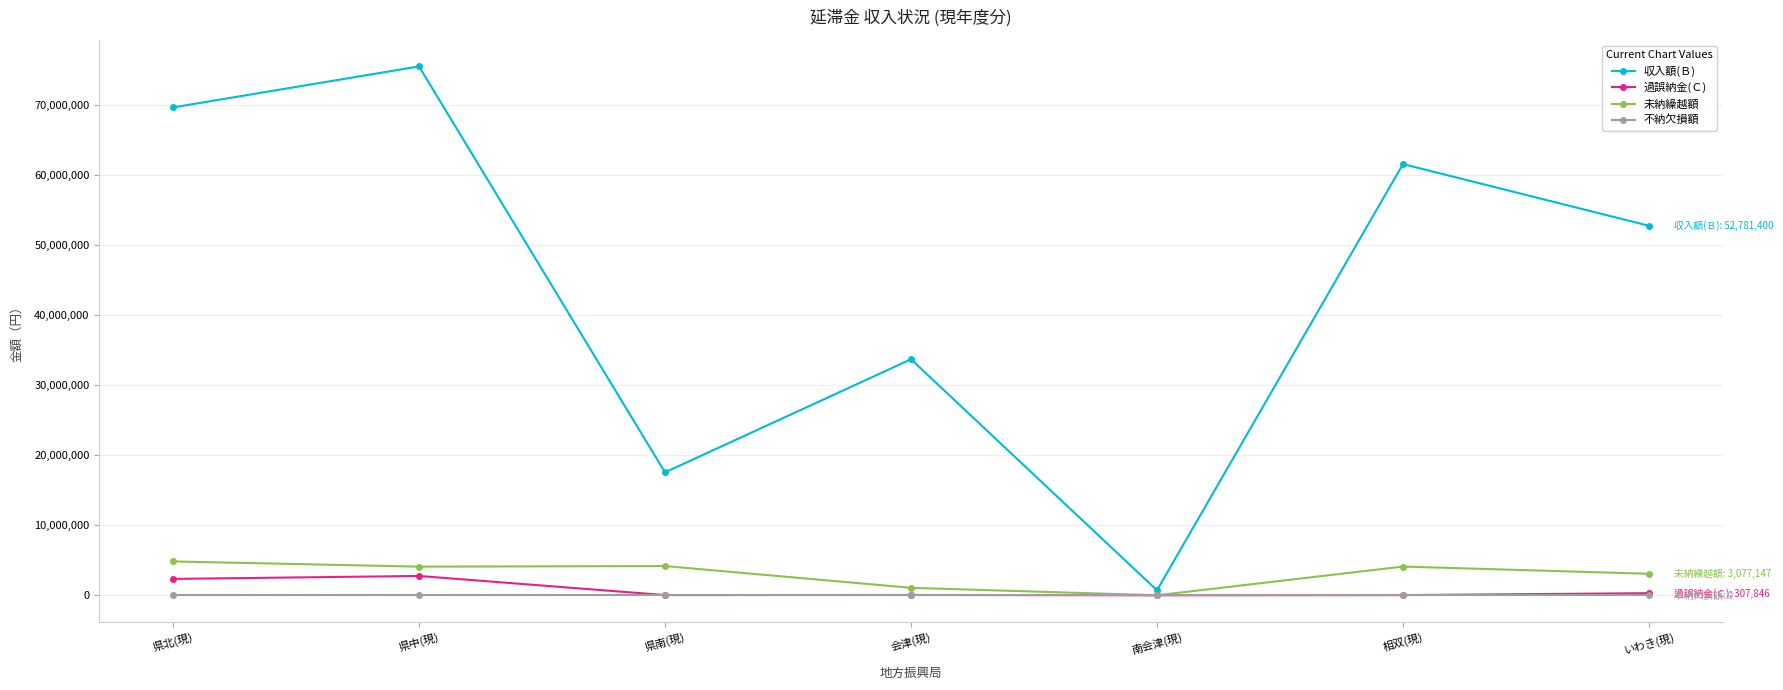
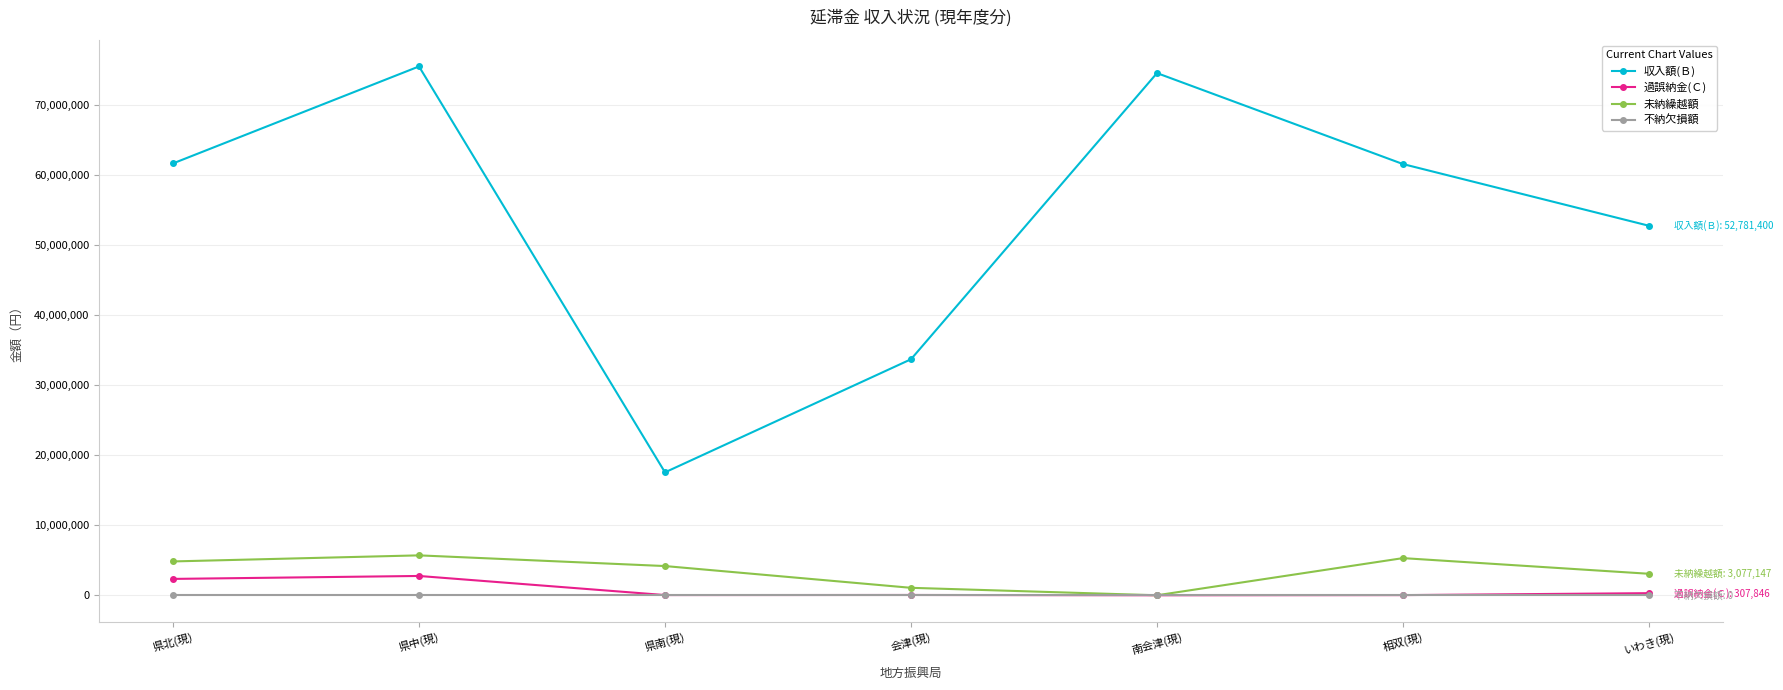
収入額(Ｂ), 県北(現): 70,000,000 -> 62,000,000
未納繰越額, 県中(現): 4,000,000 -> 6,000,000
収入額(Ｂ), 南会津(現): 1,000,000 -> 75,000,000
未納繰越額, 相双(現): 4,000,000 -> 5,000,000
